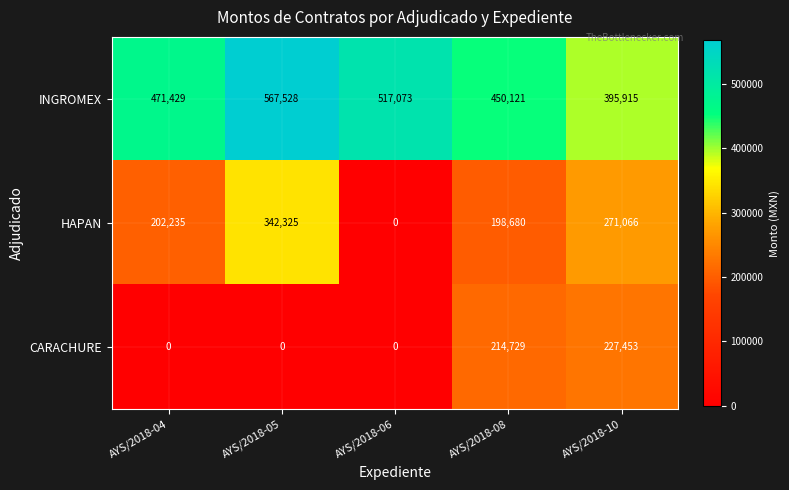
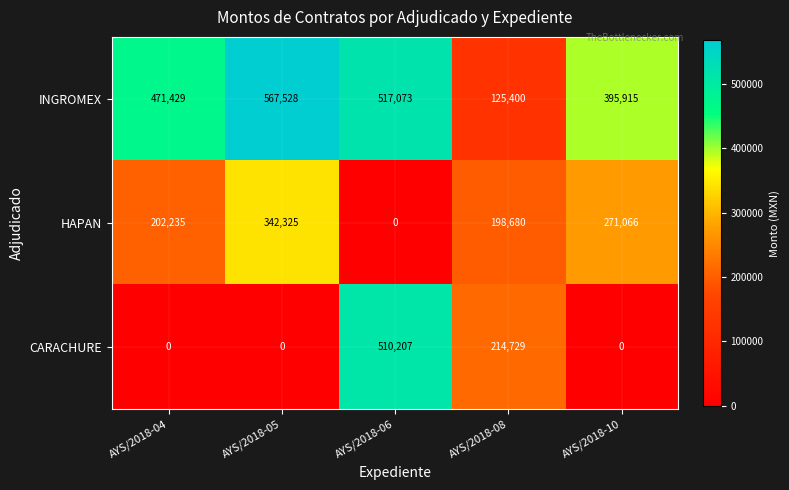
INGROMEX, AYS/2018-08: 450,121 -> 125,400
CARACHURE, AYS/2018-06: 0 -> 510,207
CARACHURE, AYS/2018-10: 227,453 -> 0
